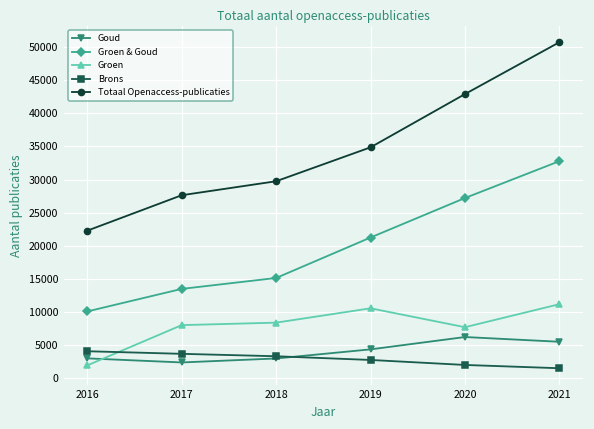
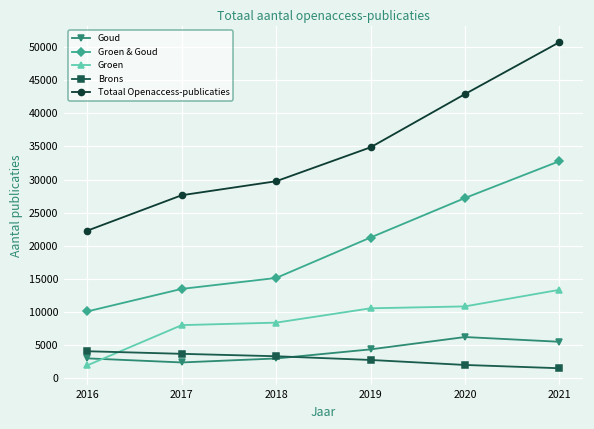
Groen, 2020: 8000 -> 11000
Groen, 2021: 11000 -> 13000
